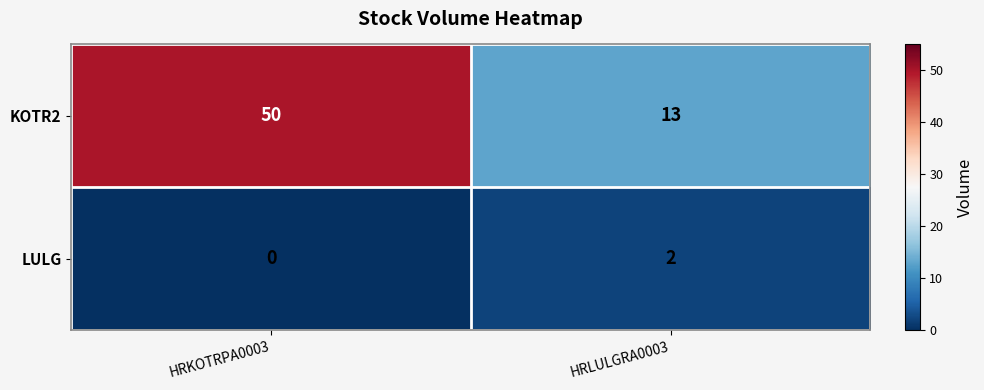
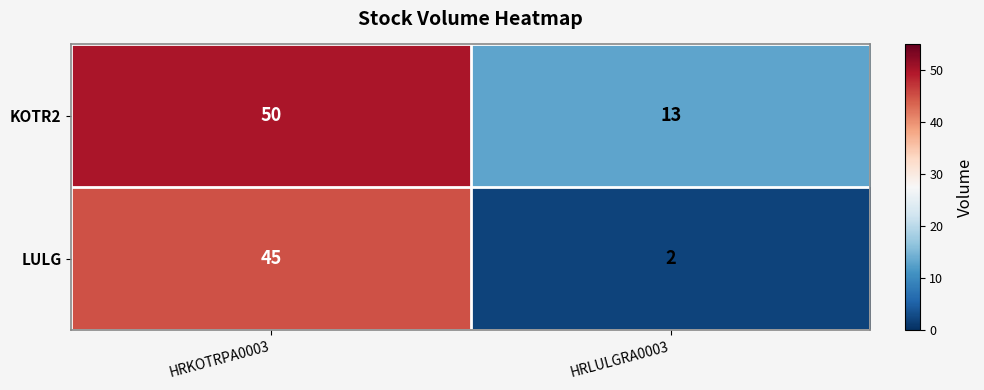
LULG, HRKOTRPA0003: 0 -> 45
